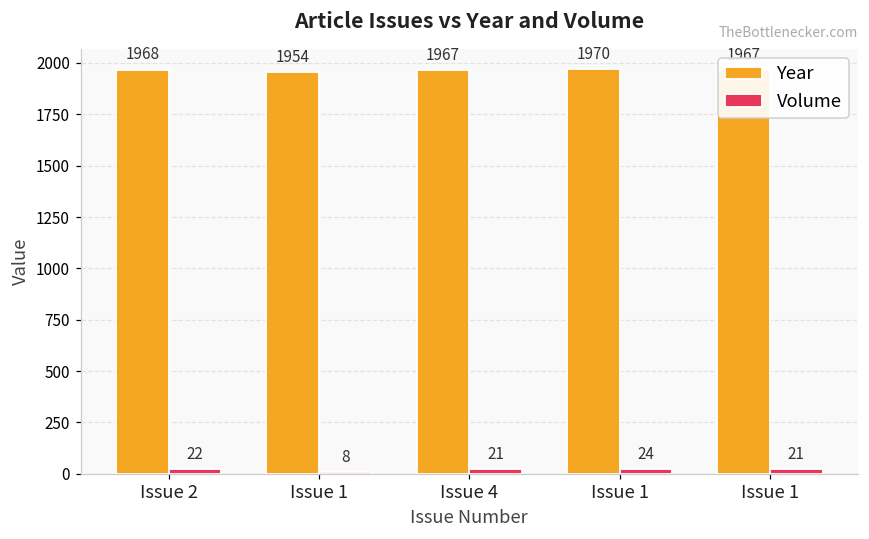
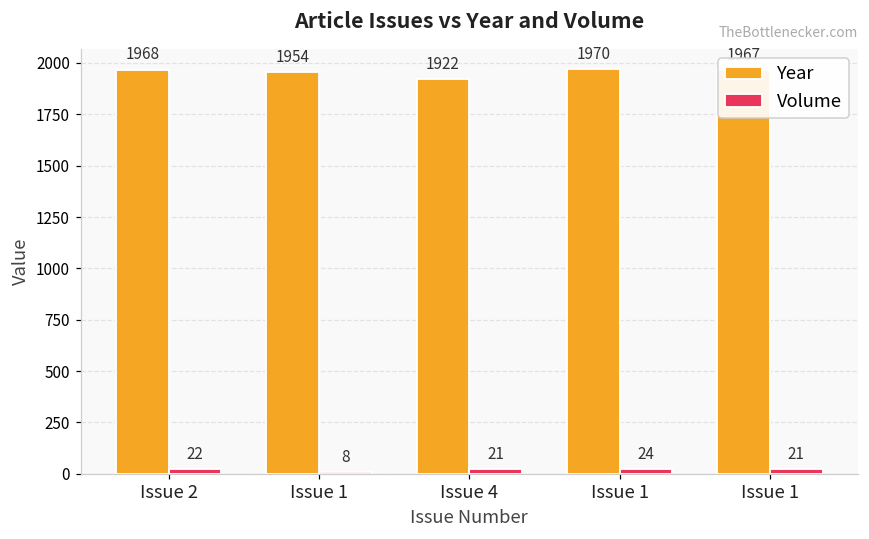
Year, Issue 4: 1967 -> 1922
